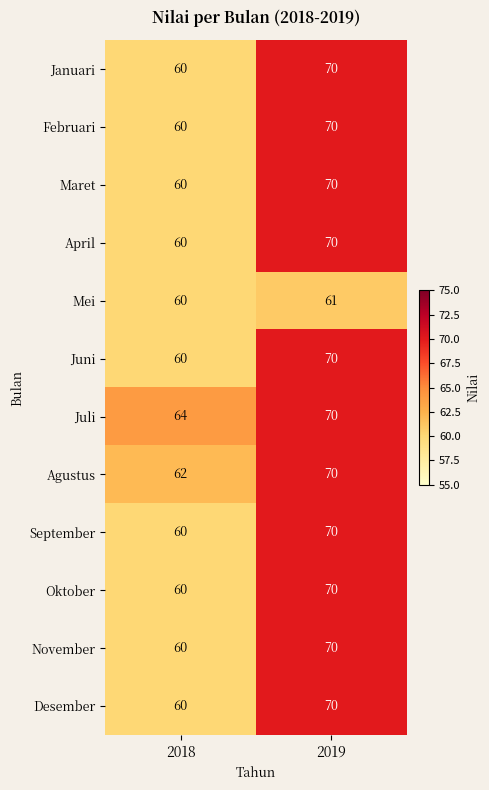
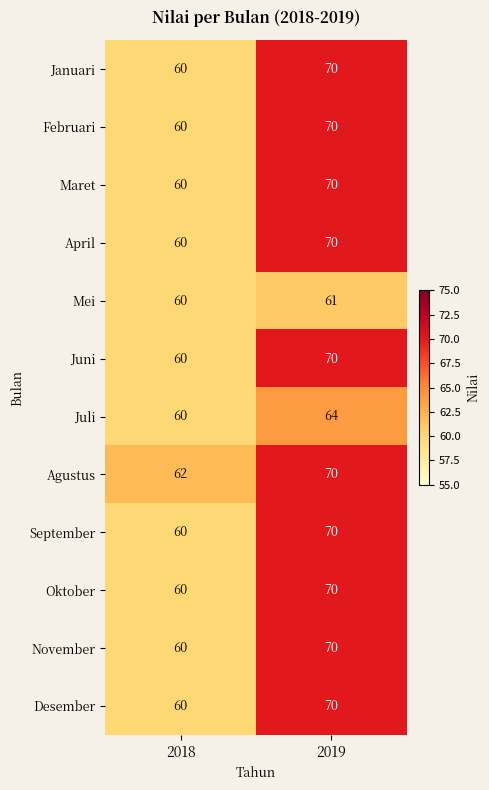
Juli, 2018: 64 -> 60
Juli, 2019: 70 -> 64
